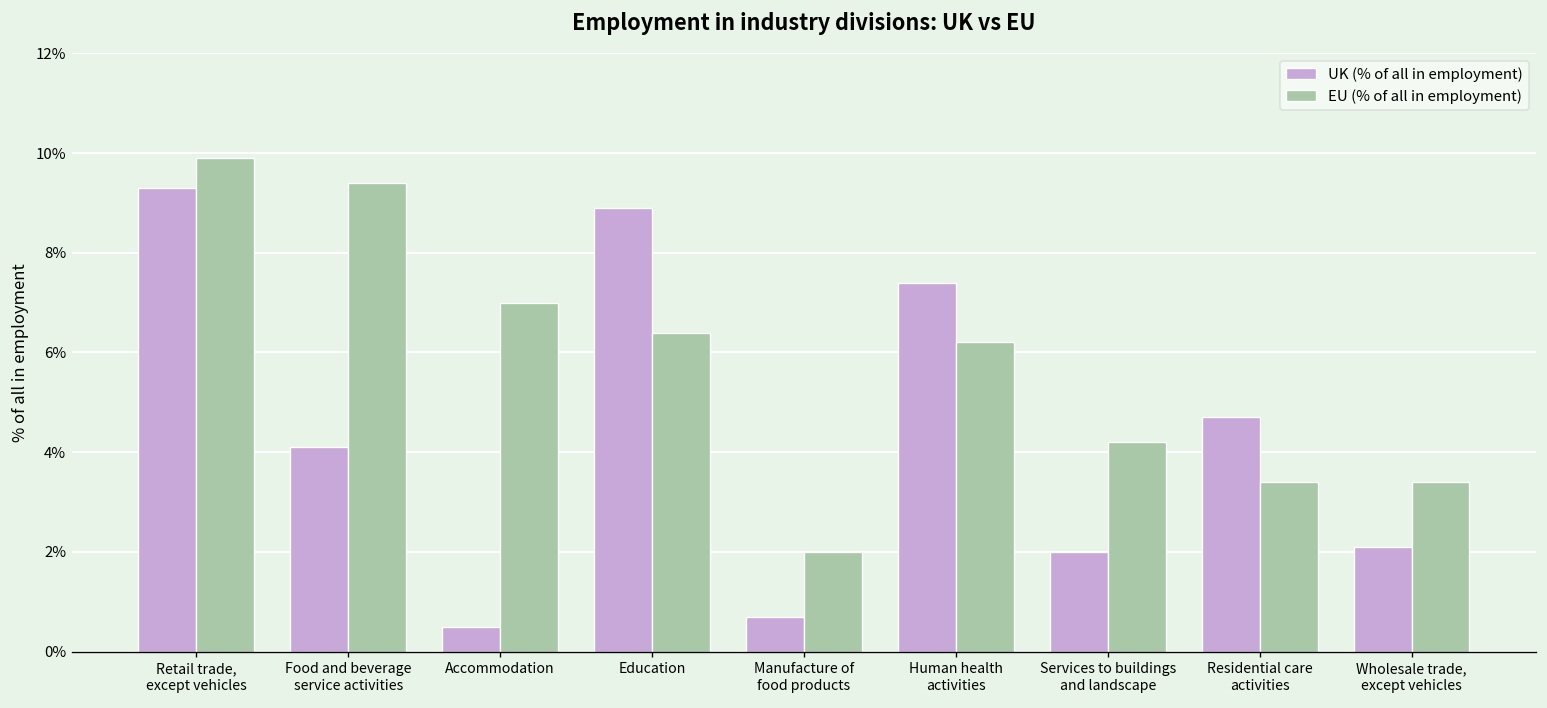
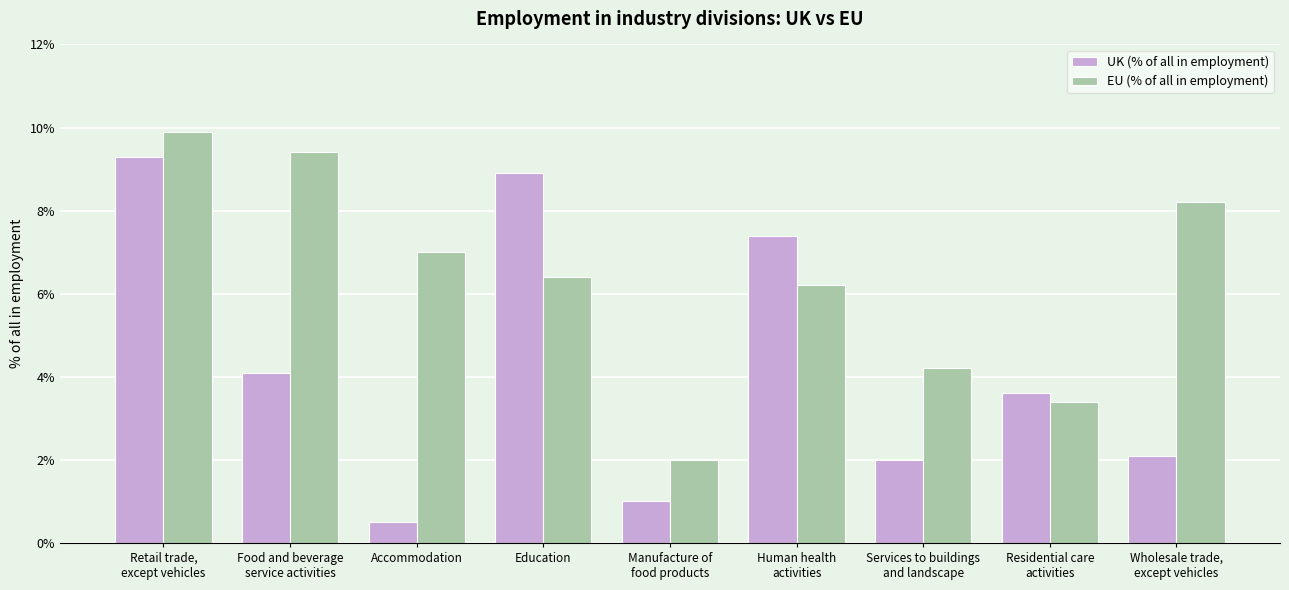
UK (% of all in employment), Manufacture of food products: 0.7% -> 1.0%
UK (% of all in employment), Residential care activities: 4.7% -> 3.6%
EU (% of all in employment), Wholesale trade, except vehicles: 3.4% -> 8.2%
